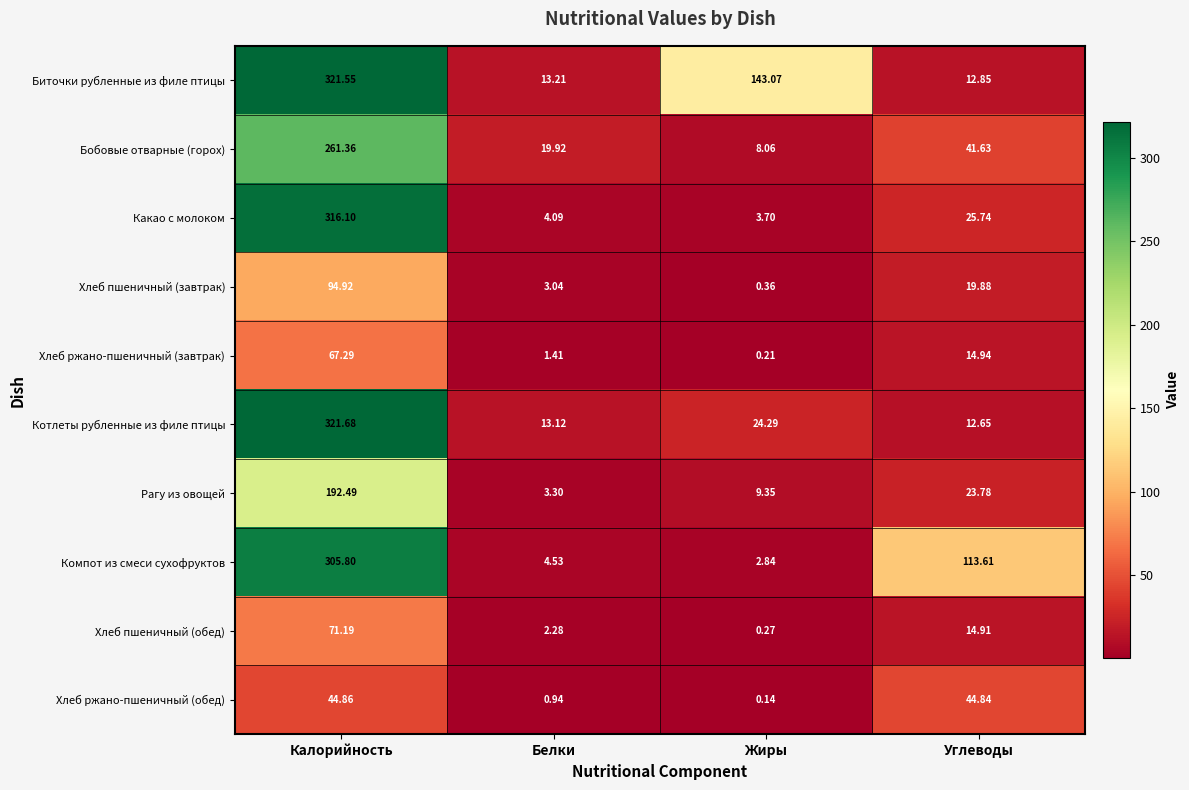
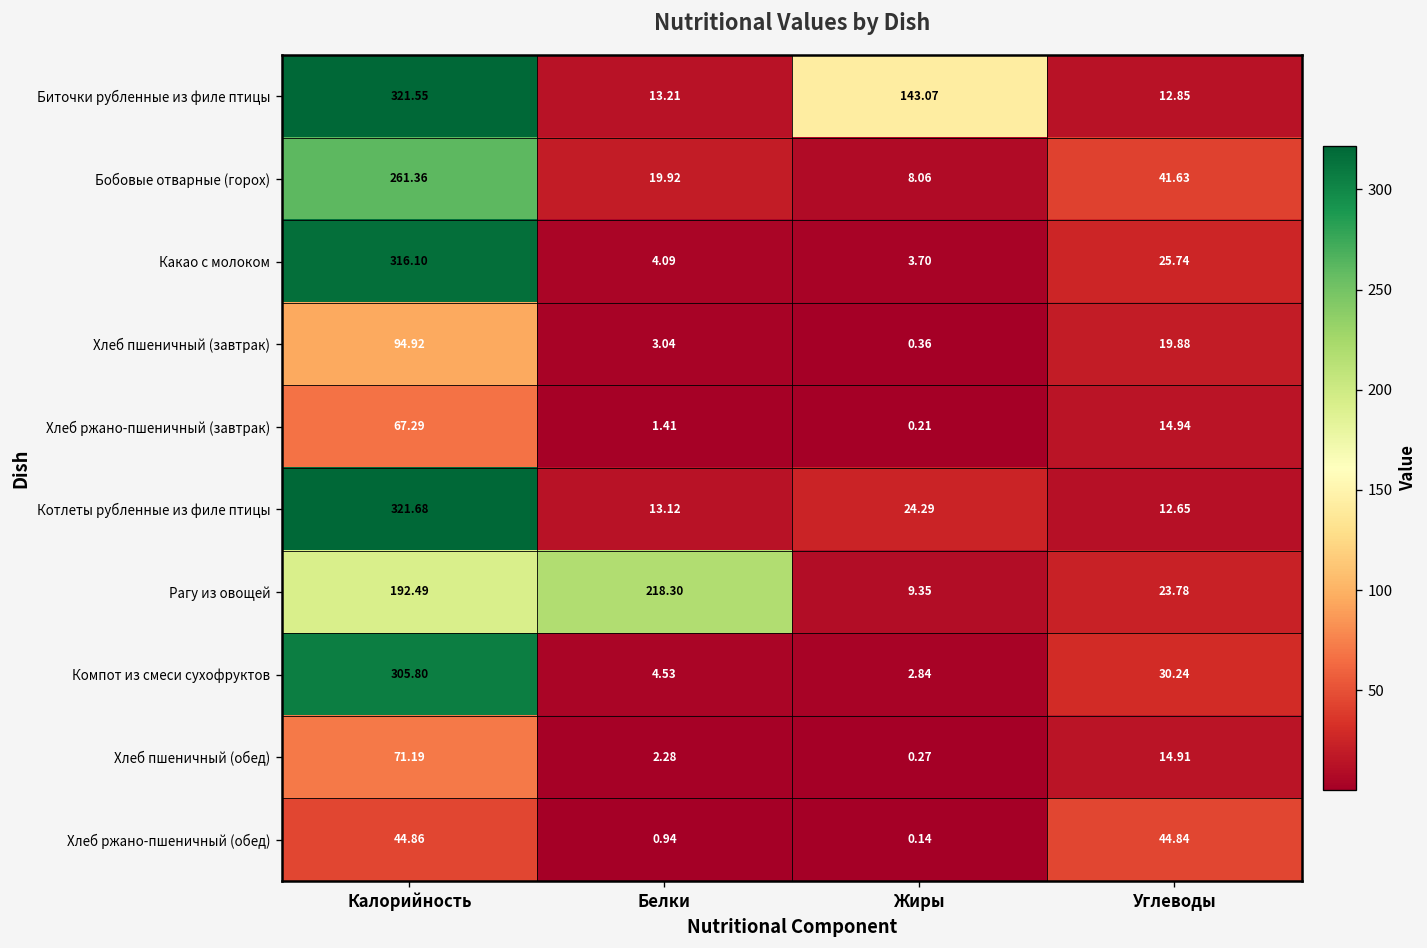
Рагу из овощей, Белки: 3.30 -> 218.30
Компот из смеси сухофруктов, Углеводы: 113.61 -> 30.24
